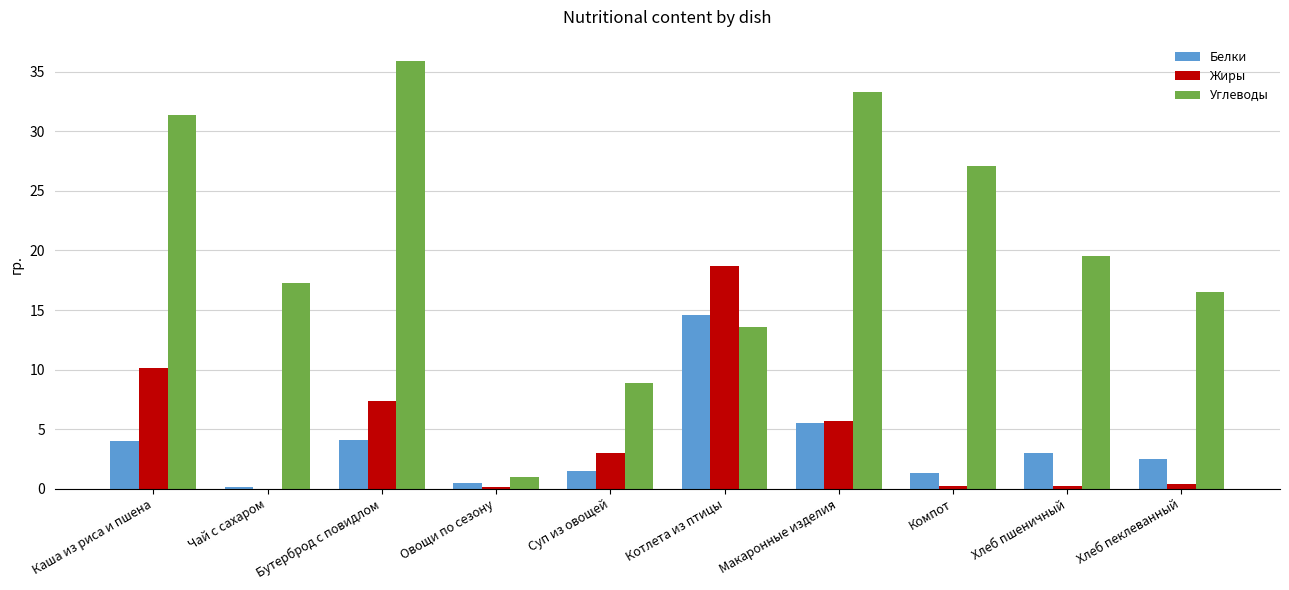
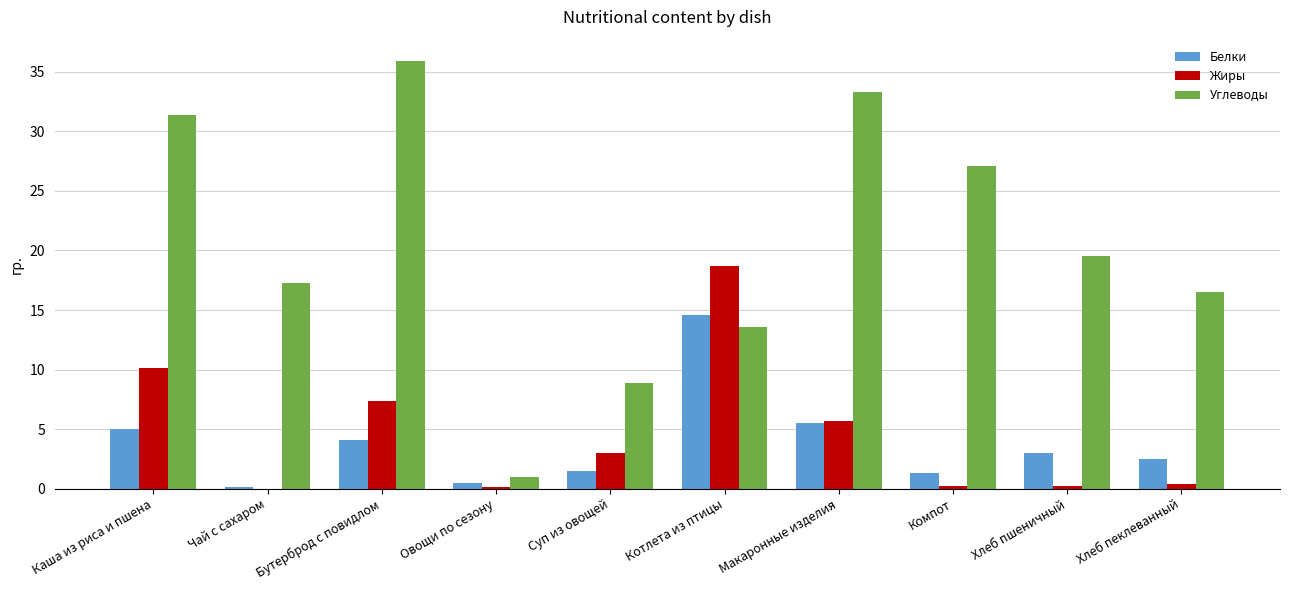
Белки, Каша из риса и пшена: 4 -> 5
